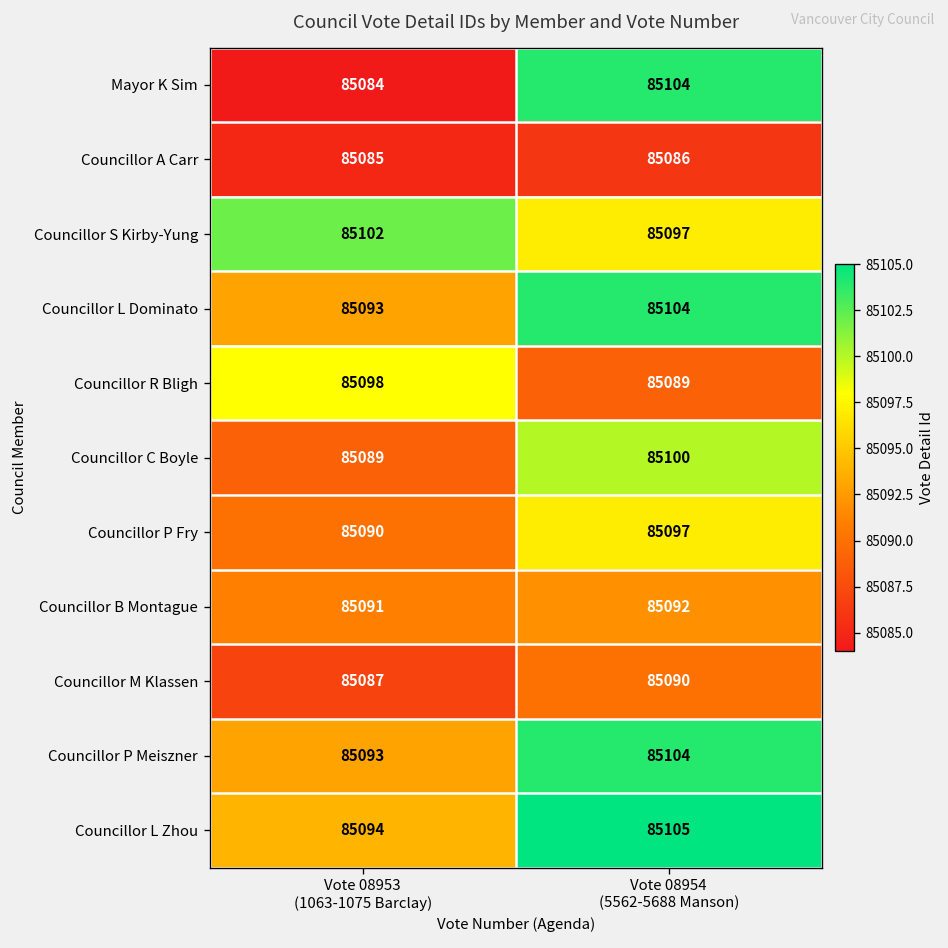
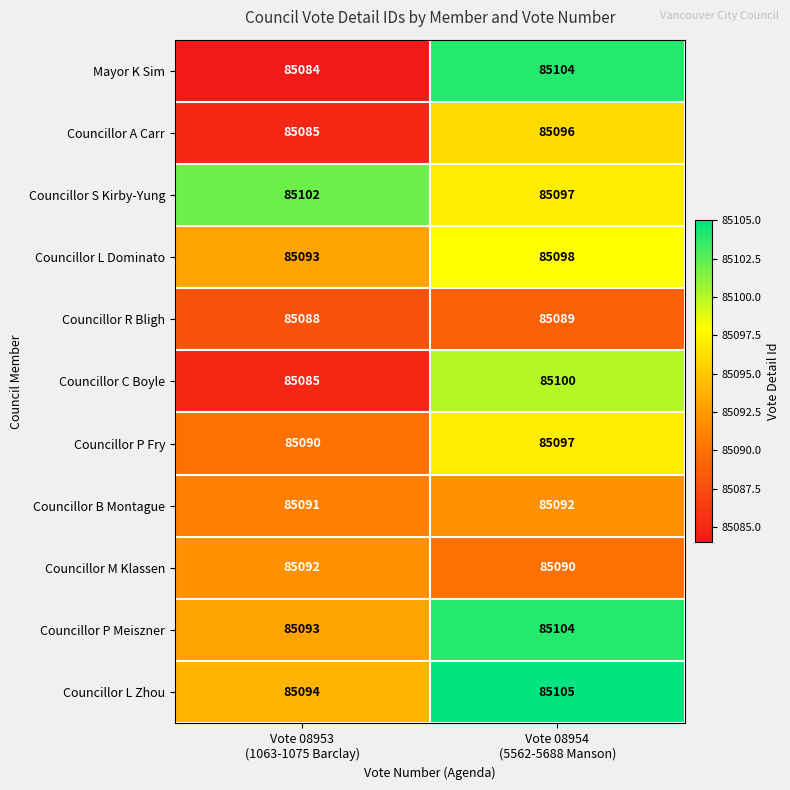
Councillor A Carr, Vote 08954 (5562-5688 Manson): 85086 -> 85096
Councillor L Dominato, Vote 08954 (5562-5688 Manson): 85104 -> 85098
Councillor R Bligh, Vote 08953 (1063-1075 Barclay): 85098 -> 85088
Councillor C Boyle, Vote 08953 (1063-1075 Barclay): 85089 -> 85085
Councillor M Klassen, Vote 08953 (1063-1075 Barclay): 85087 -> 85092
